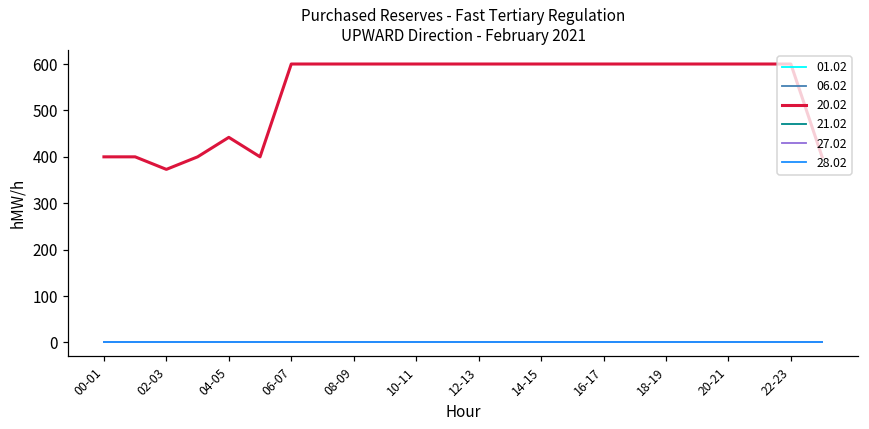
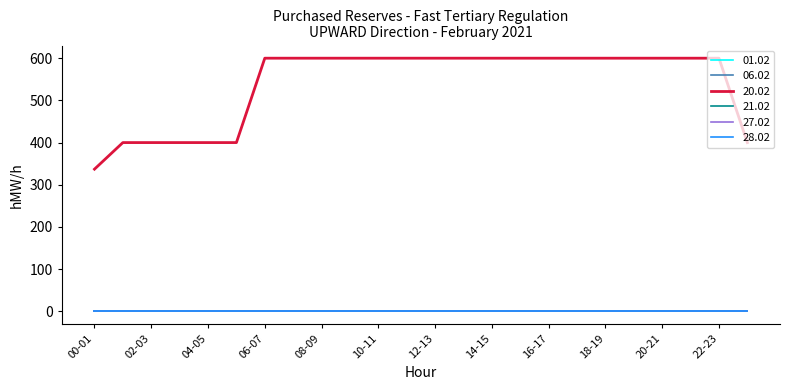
20.02, 00-01: 400 -> 340
20.02, 02-03: 370 -> 400
20.02, 04-05: 440 -> 400
